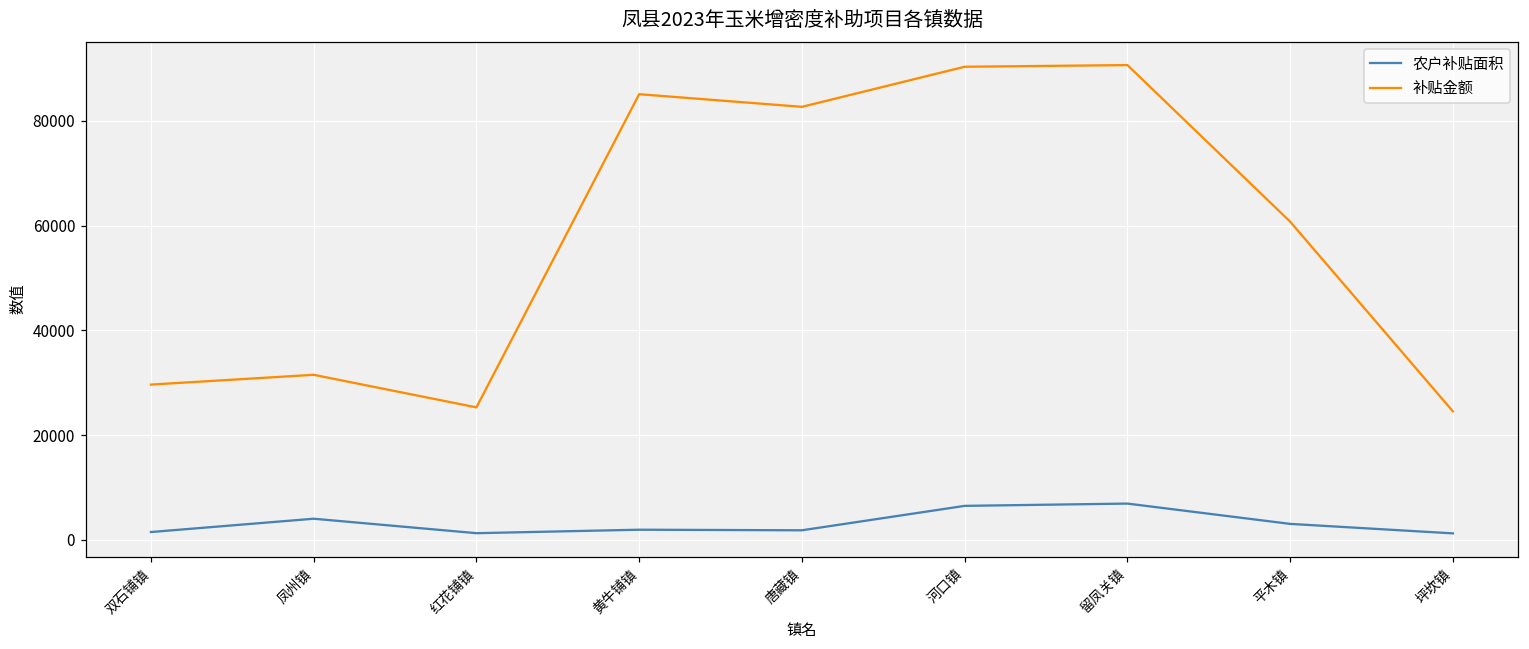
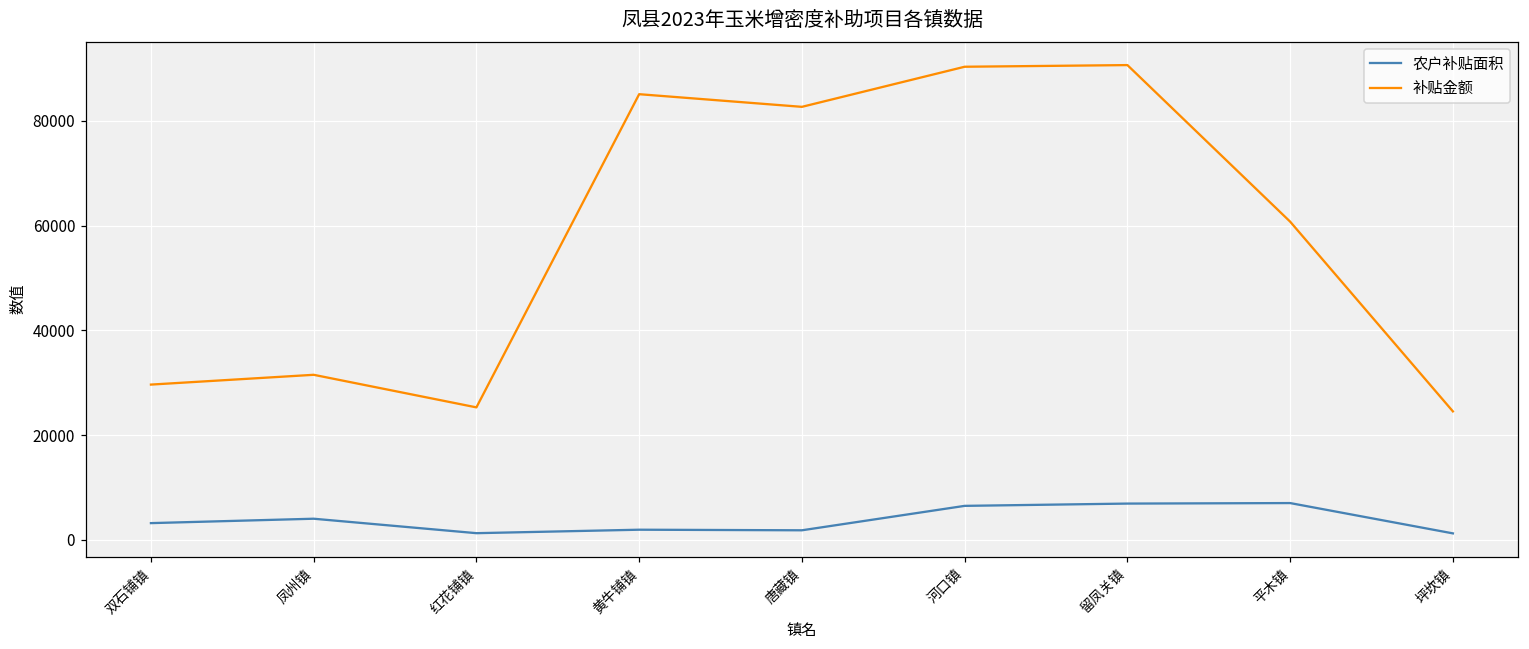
农户补贴面积, 双石铺镇: 1000 -> 3000
农户补贴面积, 平木镇: 3000 -> 7000
